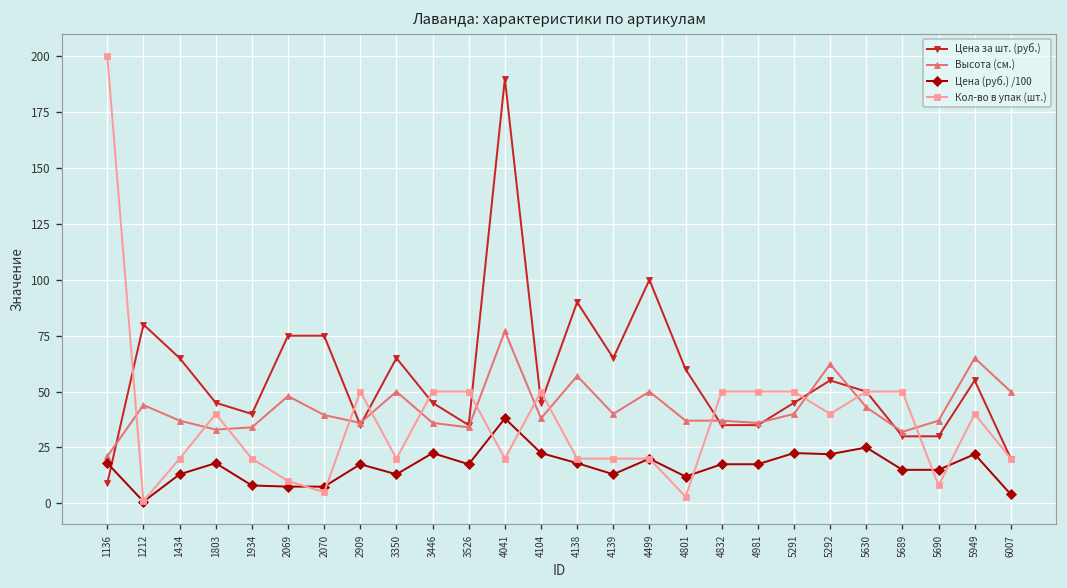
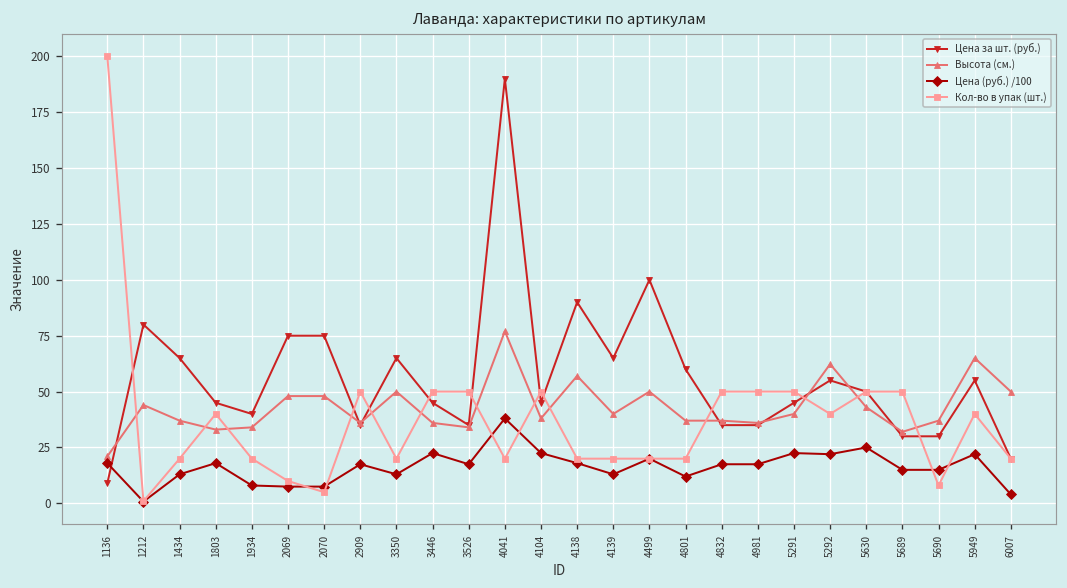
Высота (см.), 2070: 40 -> 48
Кол-во в упак (шт.), 4801: 3 -> 20
